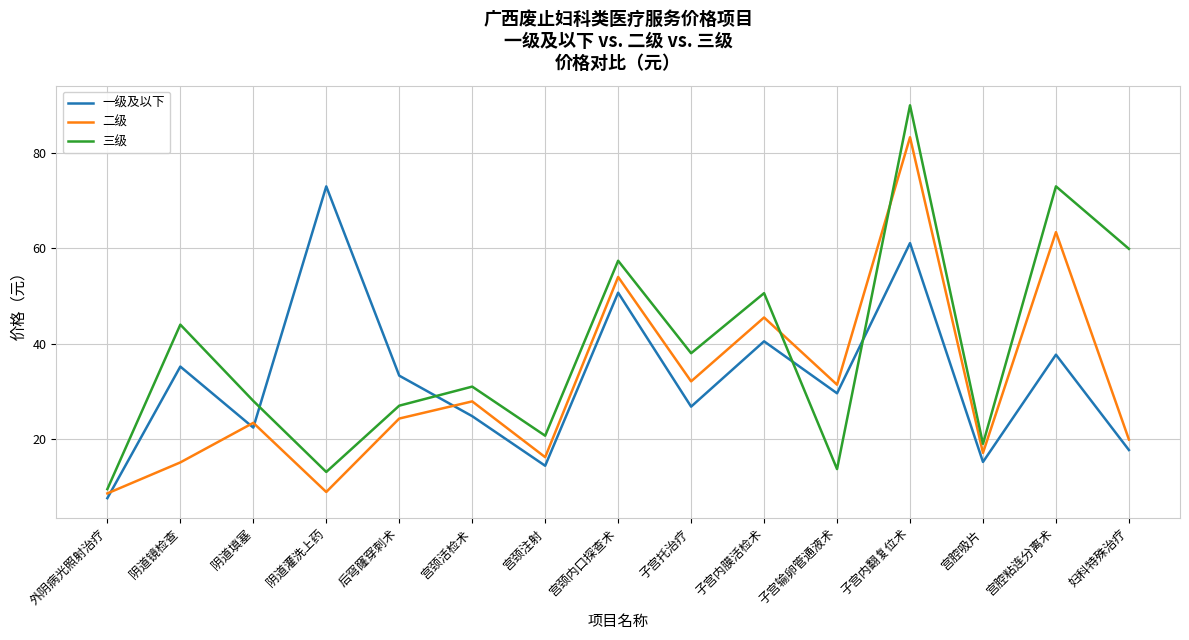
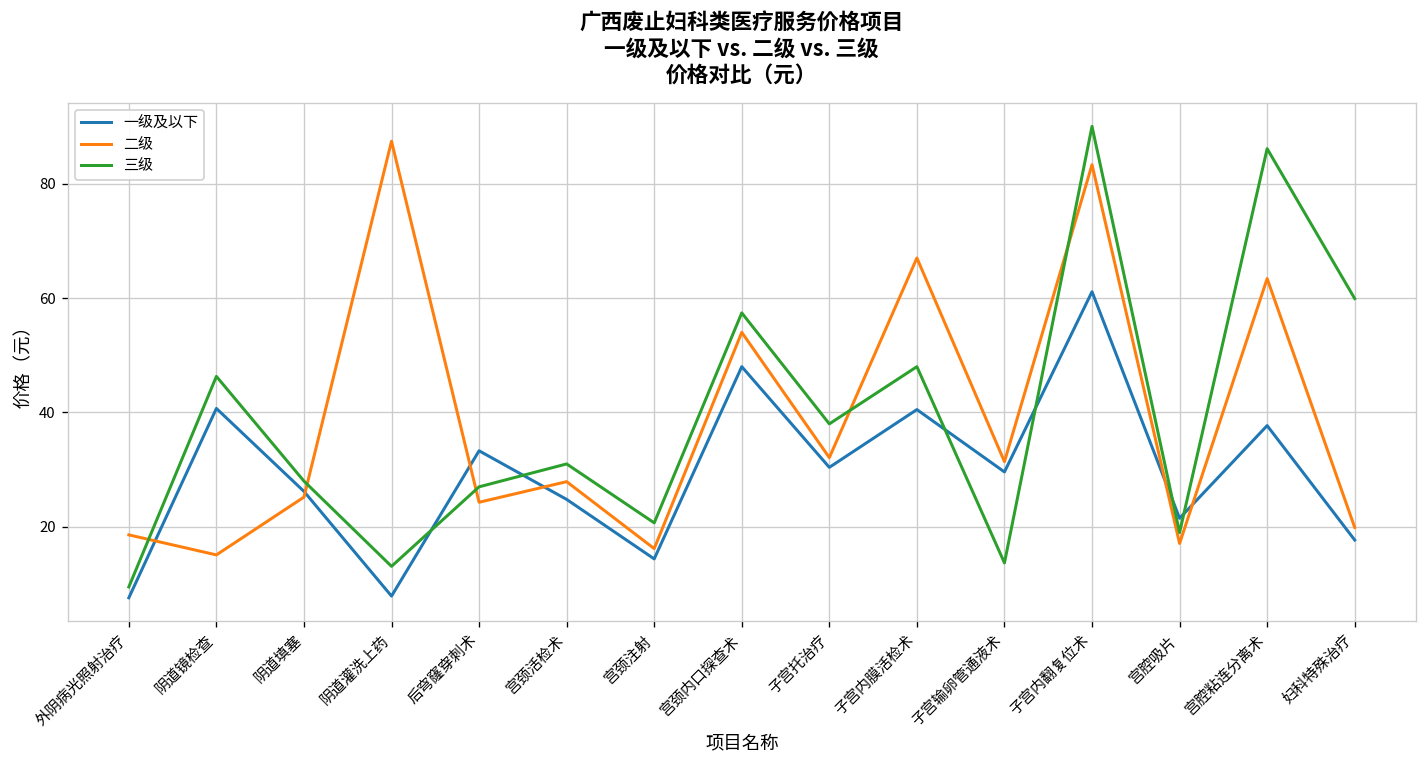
二级, 外阴病光照射治疗: 9 -> 19
一级及以下, 阴道镜检查: 35 -> 41
三级, 阴道镜检查: 44 -> 46
一级及以下, 阴道填塞: 22 -> 26
二级, 阴道填塞: 23 -> 25
一级及以下, 阴道灌洗上药: 73 -> 8
二级, 阴道灌洗上药: 9 -> 87
一级及以下, 宫颈内口探查术: 51 -> 48
一级及以下, 子宫托治疗: 27 -> 30
二级, 子宫内膜活检术: 46 -> 67
三级, 子宫内膜活检术: 51 -> 48
一级及以下, 宫腔吸片: 15 -> 22
三级, 宫腔粘连分离术: 73 -> 86
